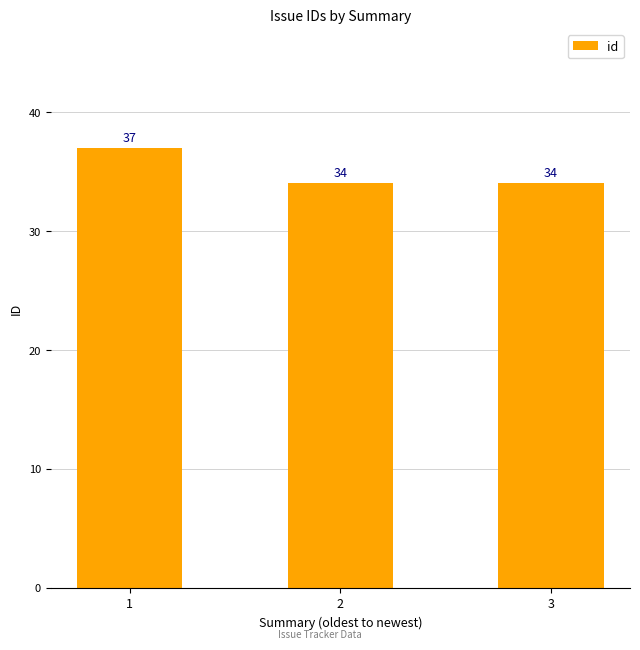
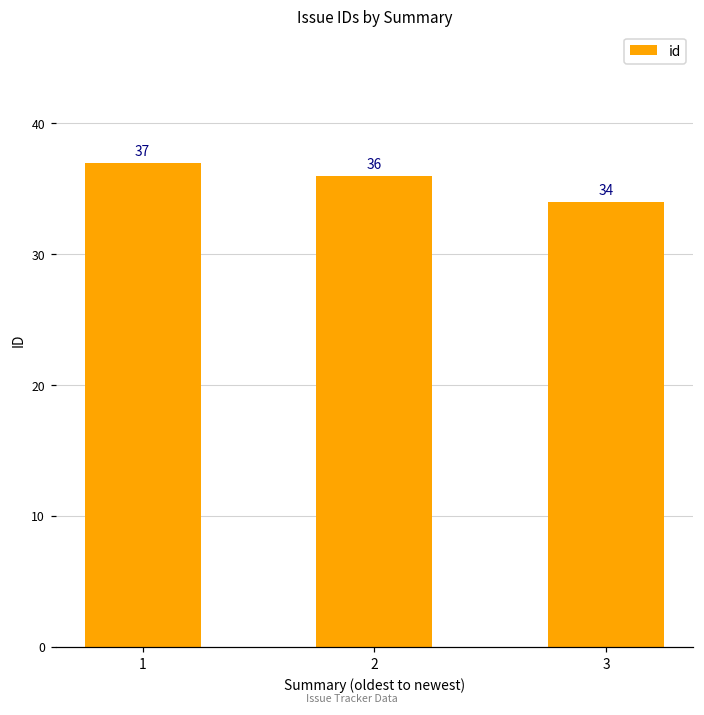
2: 34 -> 36
